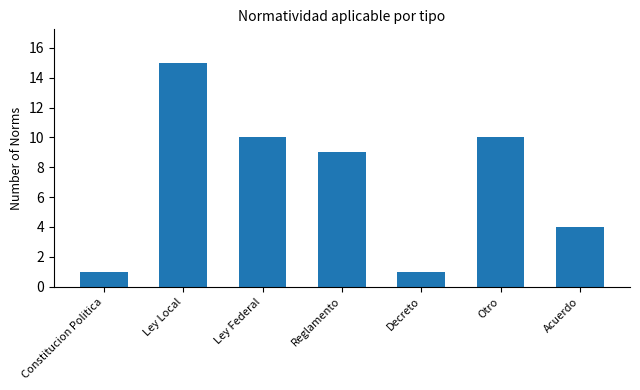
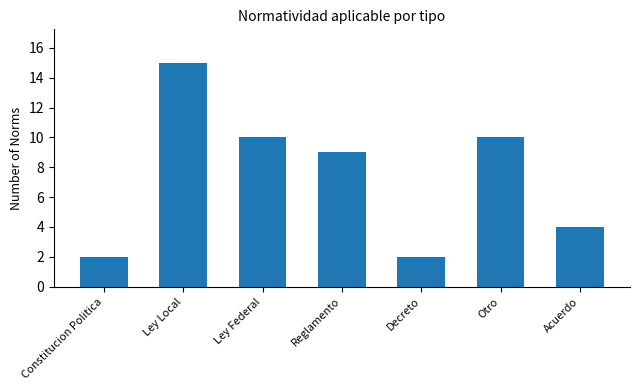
Constitucion Politica: 1 -> 2
Decreto: 1 -> 2
